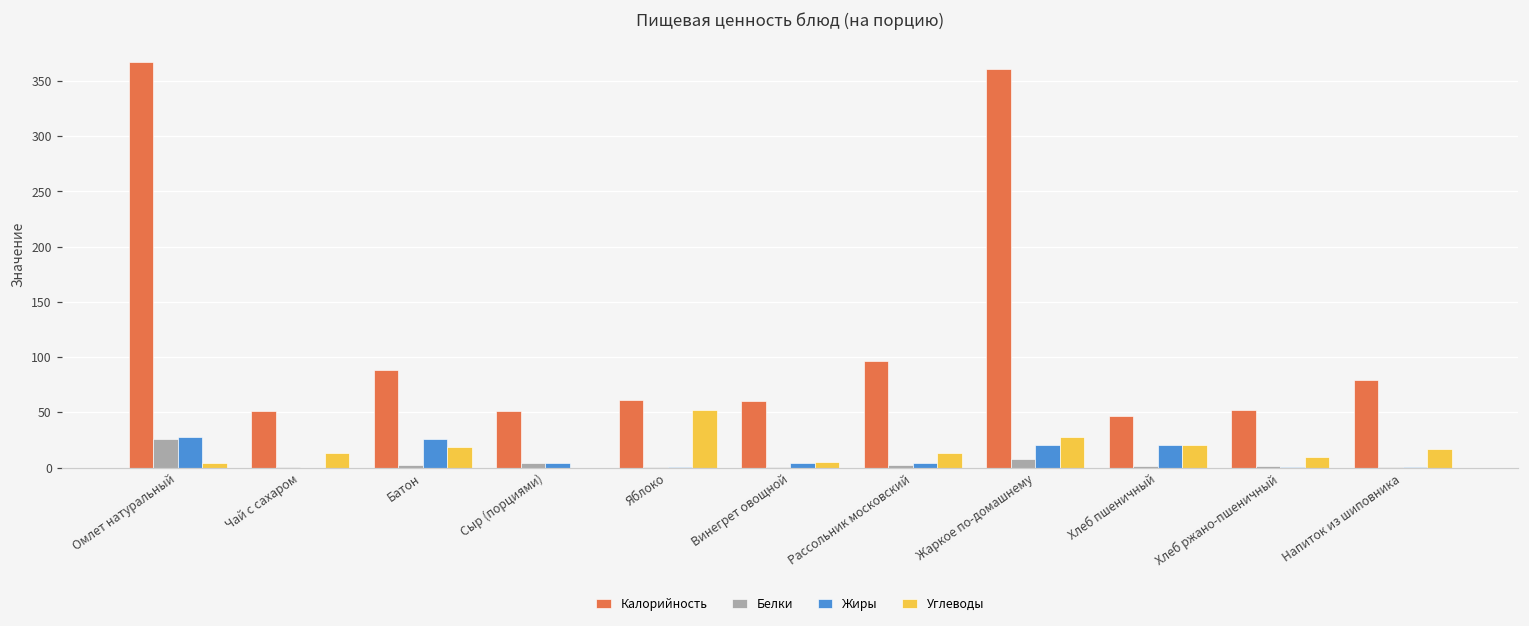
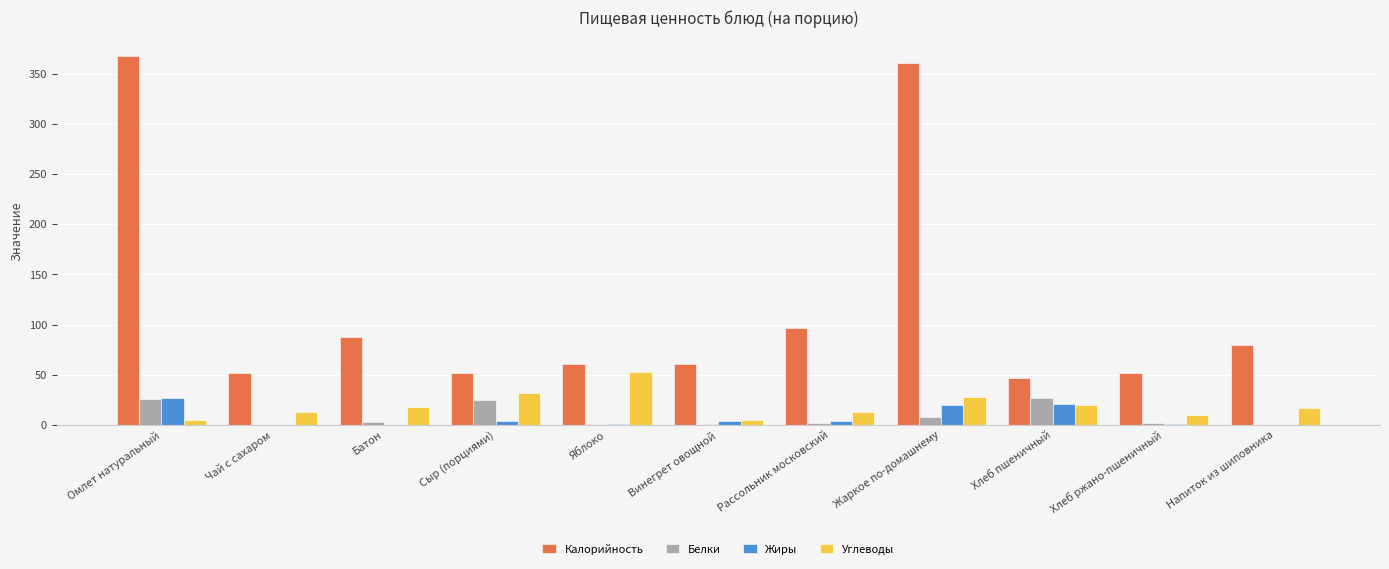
Жиры, Батон: 26 -> 0
Белки, Сыр (порциями): 4 -> 25
Углеводы, Сыр (порциями): 0 -> 32
Белки, Хлеб пшеничный: 2 -> 27
